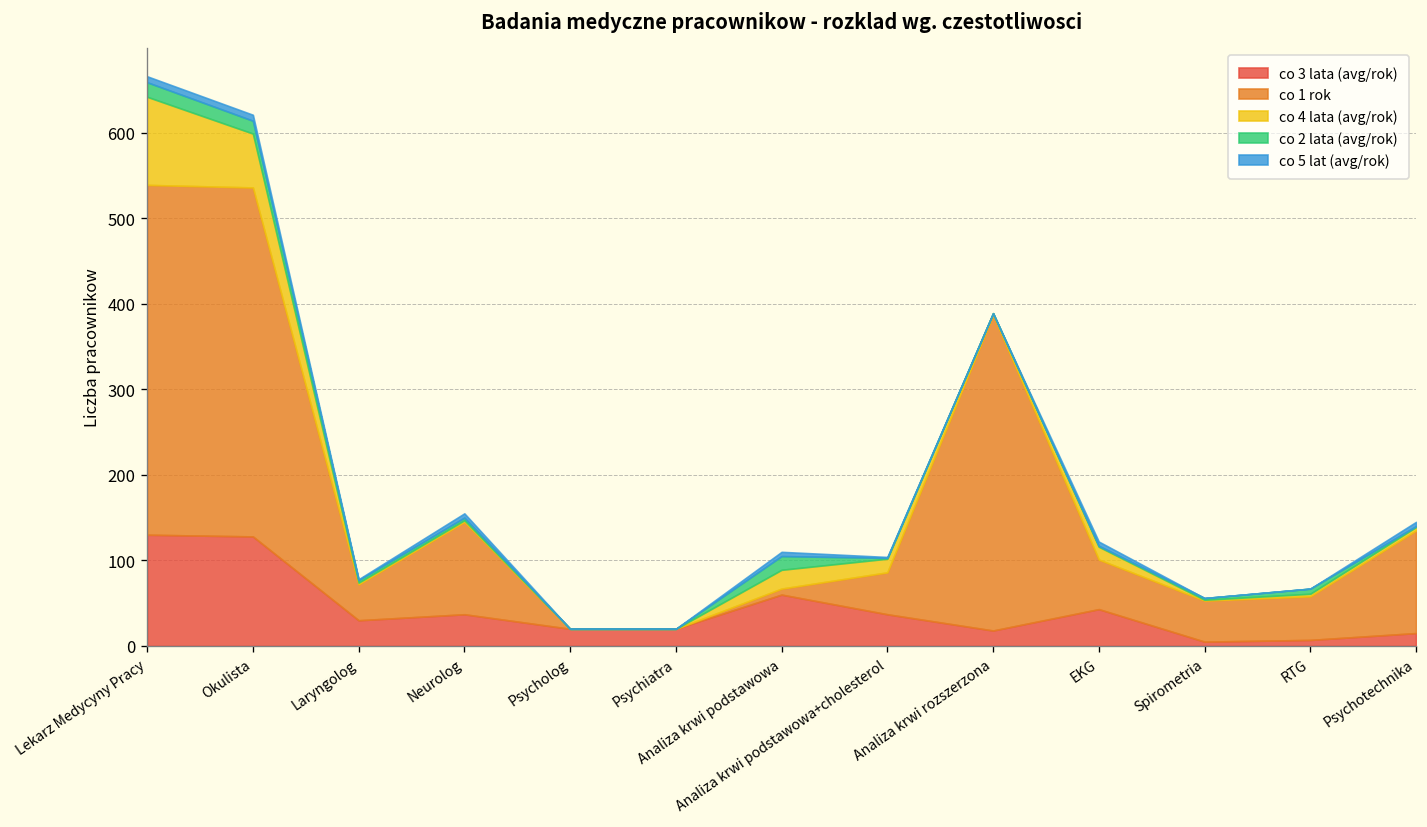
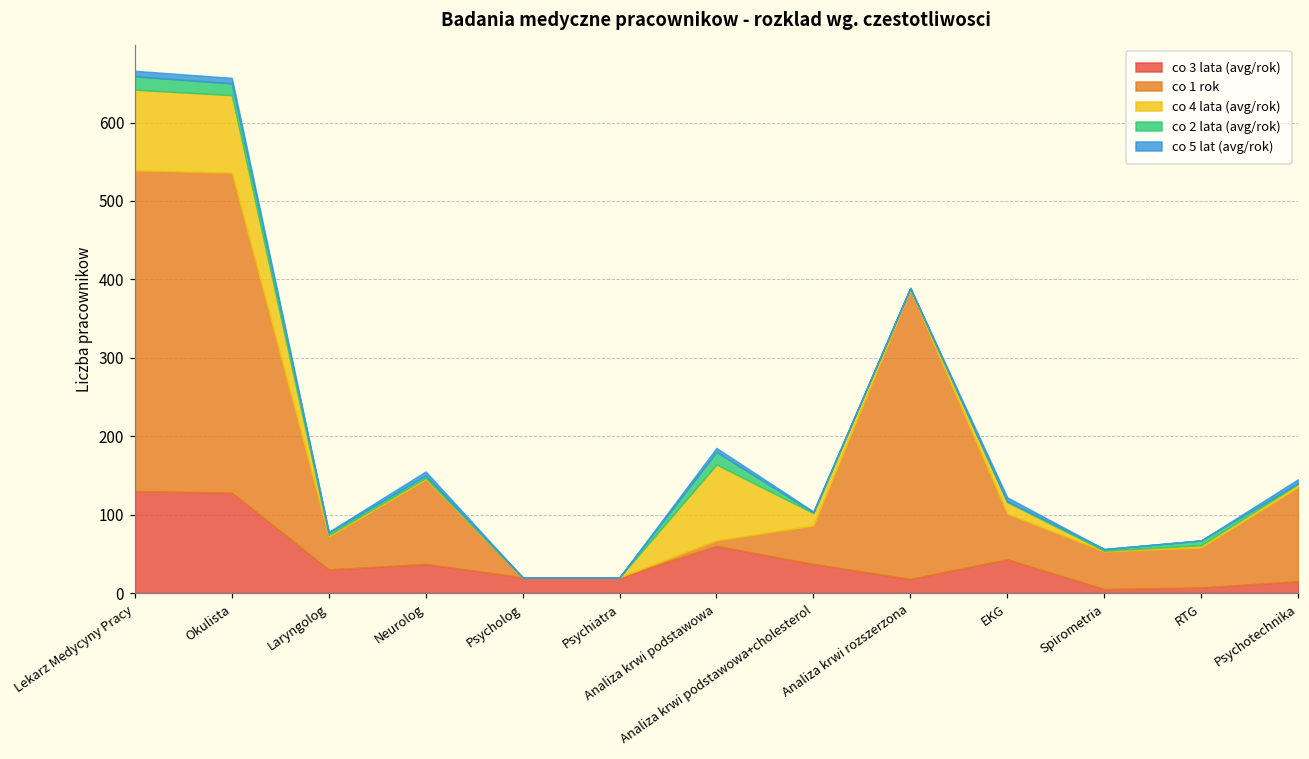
co 4 lata (avg/rok), Okulista: 60 -> 100
co 4 lata (avg/rok), Analiza krwi podstawowa: 20 -> 100
